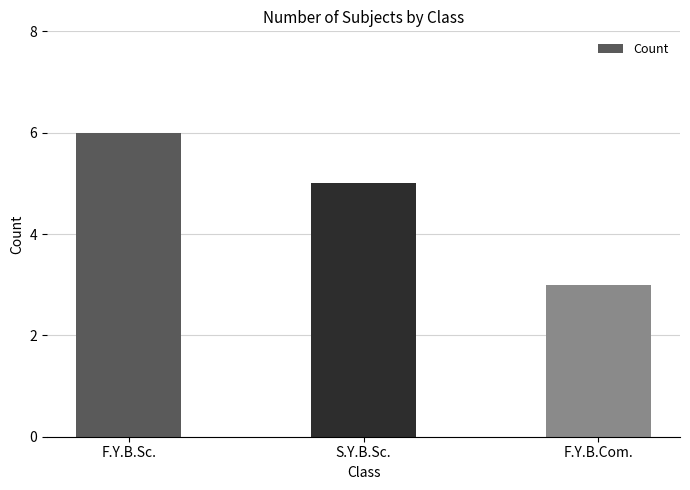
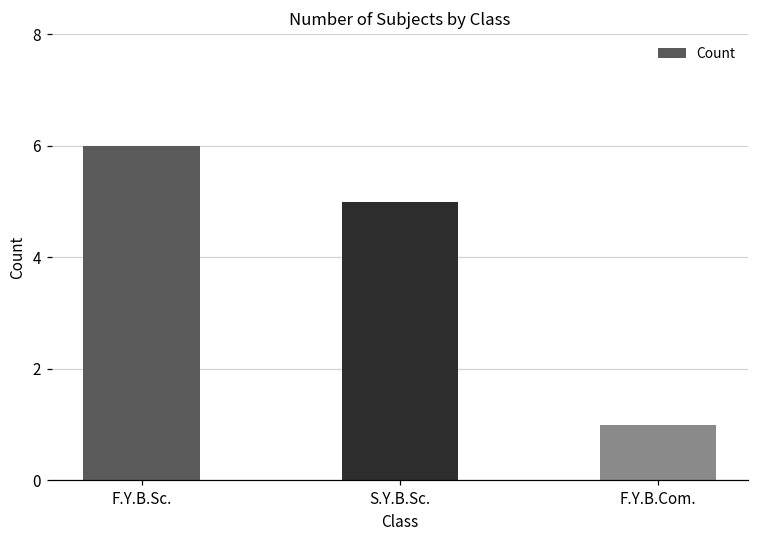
F.Y.B.Com.: 3 -> 1
